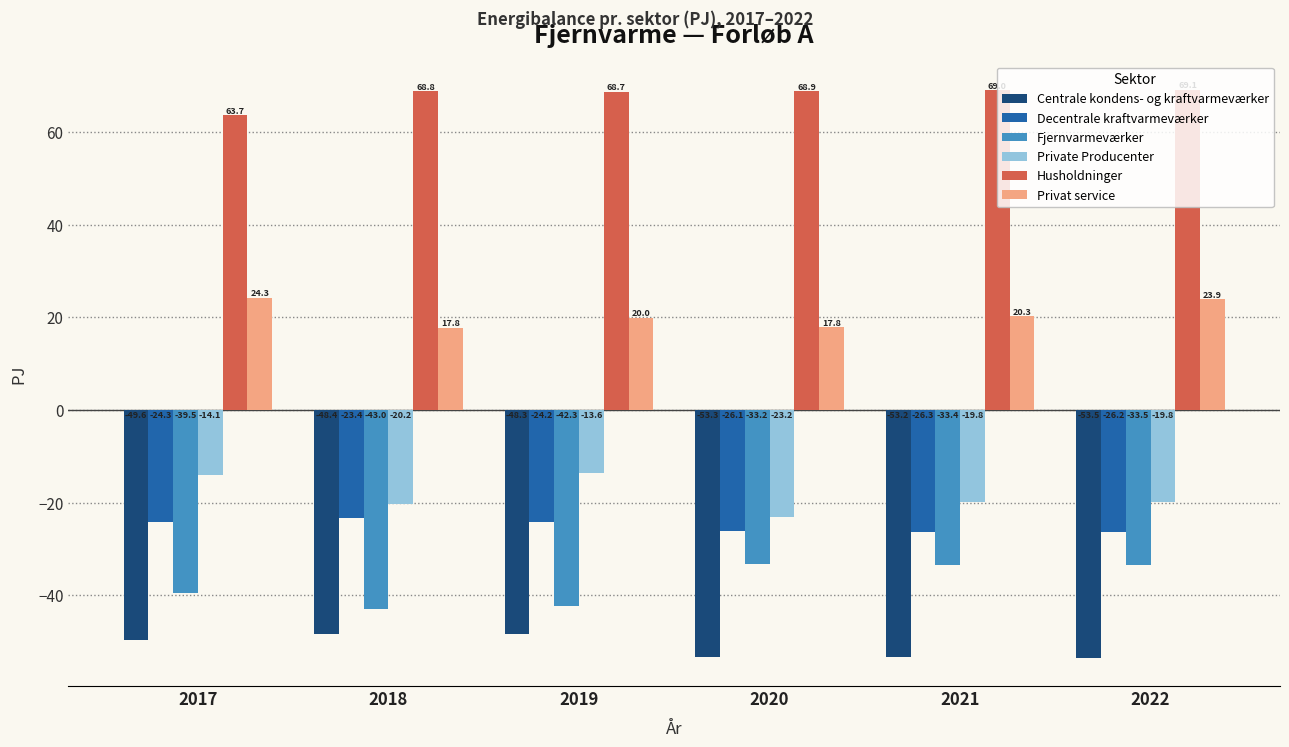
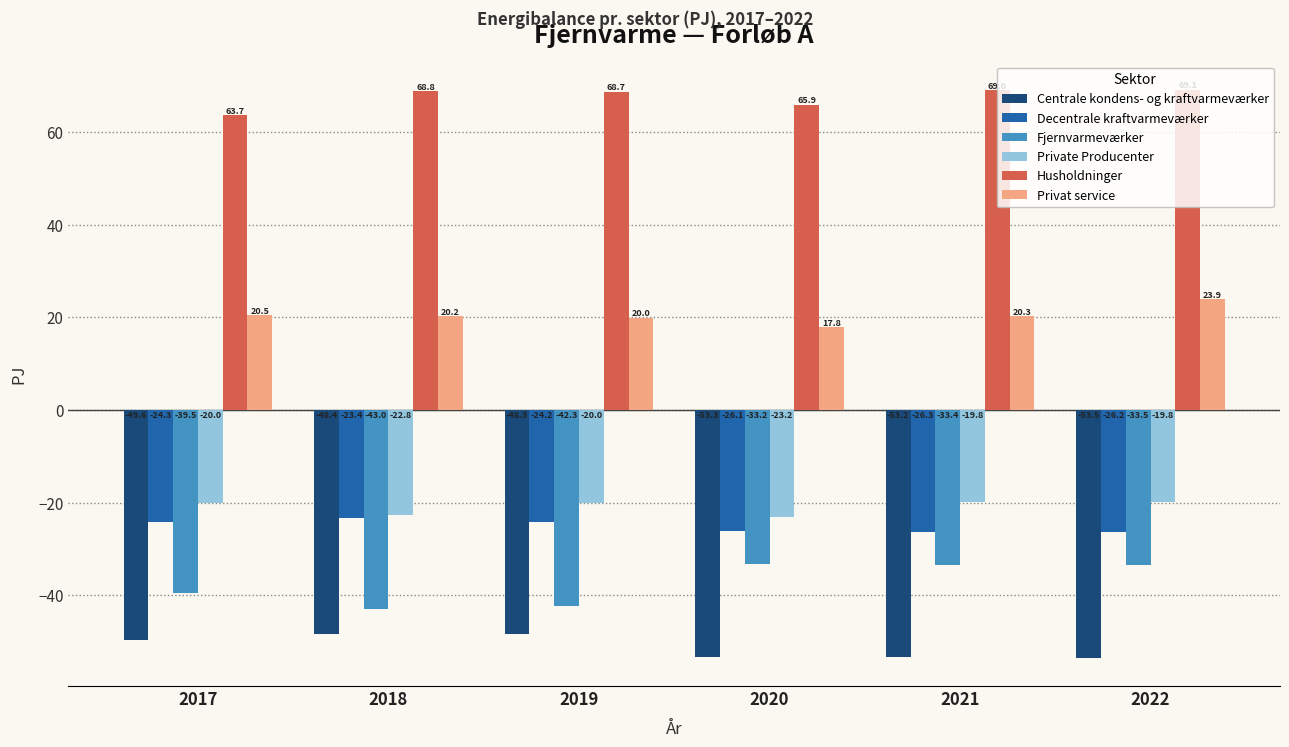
Private Producenter, 2017: -14.1 -> -20.0
Privat service, 2017: 24.3 -> 20.5
Private Producenter, 2018: -20.2 -> -22.8
Privat service, 2018: 17.8 -> 20.2
Private Producenter, 2019: -13.6 -> -20.0
Husholdninger, 2020: 68.9 -> 65.9
